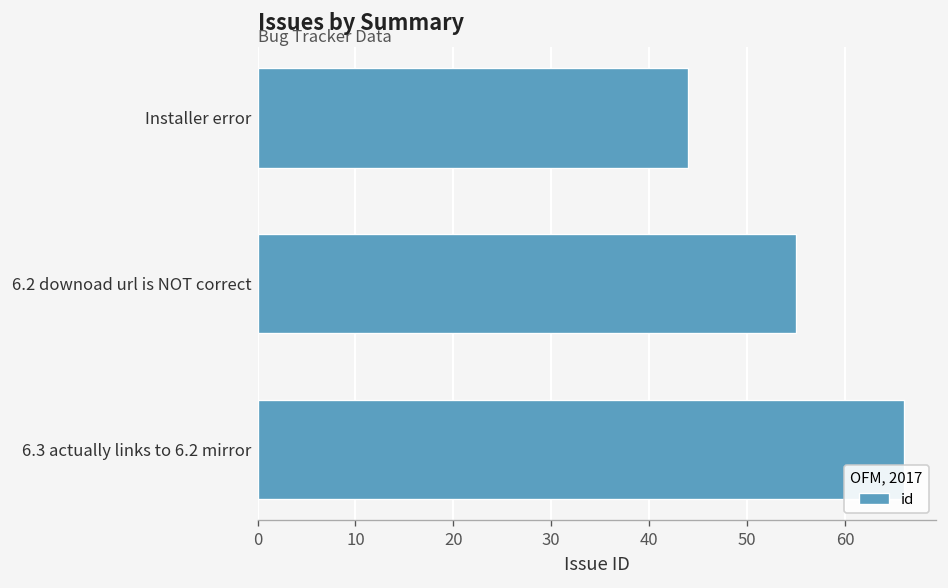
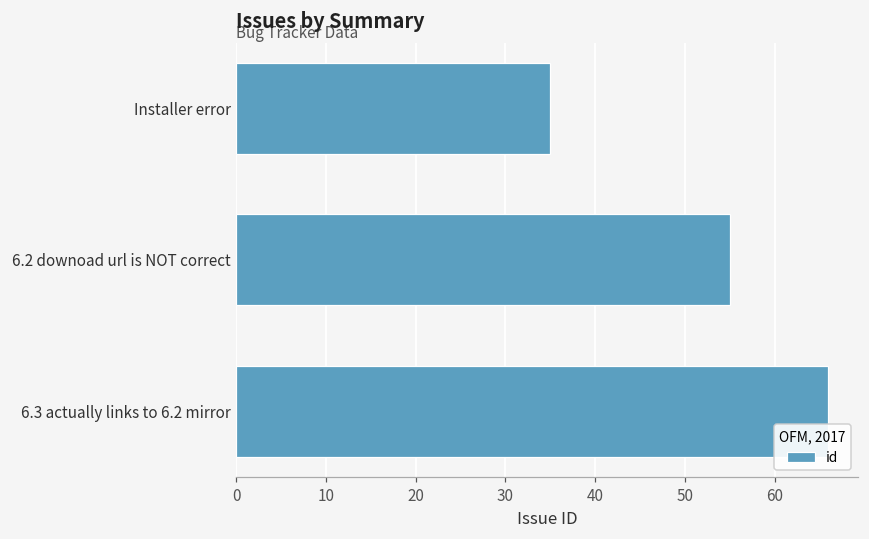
Installer error: 44 -> 35
